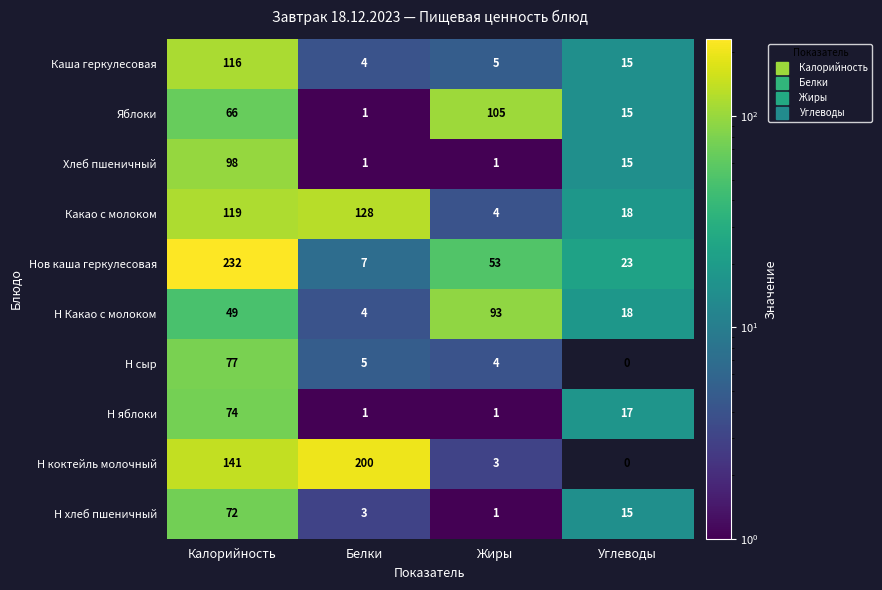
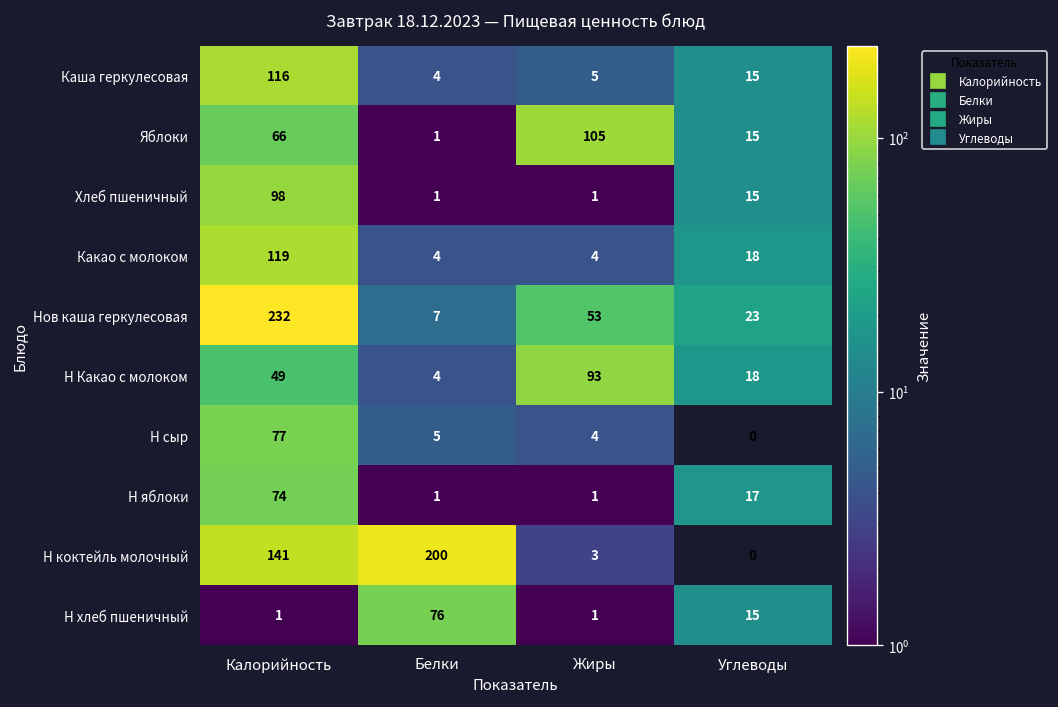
Какао с молоком, Белки: 128 -> 4
Н хлеб пшеничный, Калорийность: 72 -> 1
Н хлеб пшеничный, Белки: 3 -> 76
